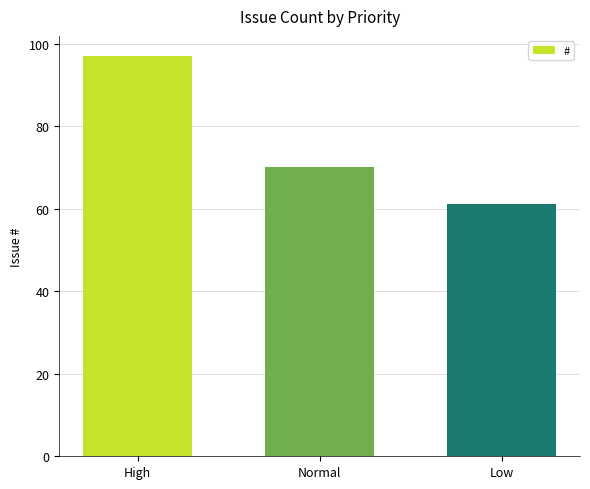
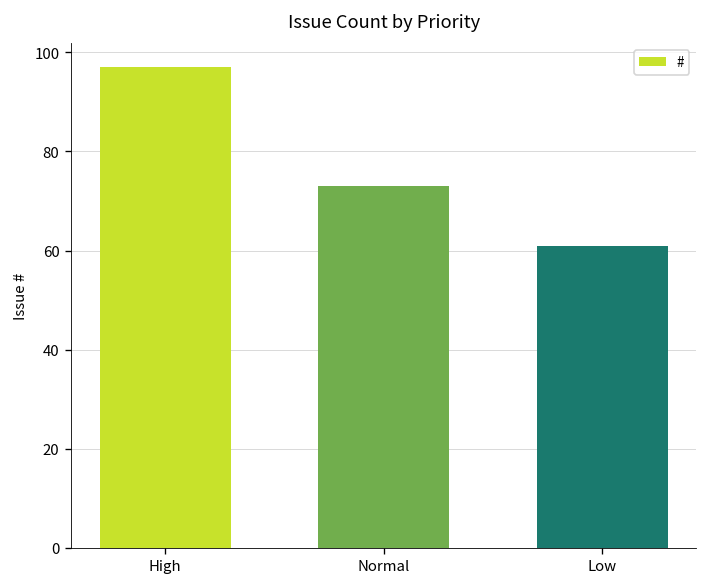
Normal: 70 -> 73
